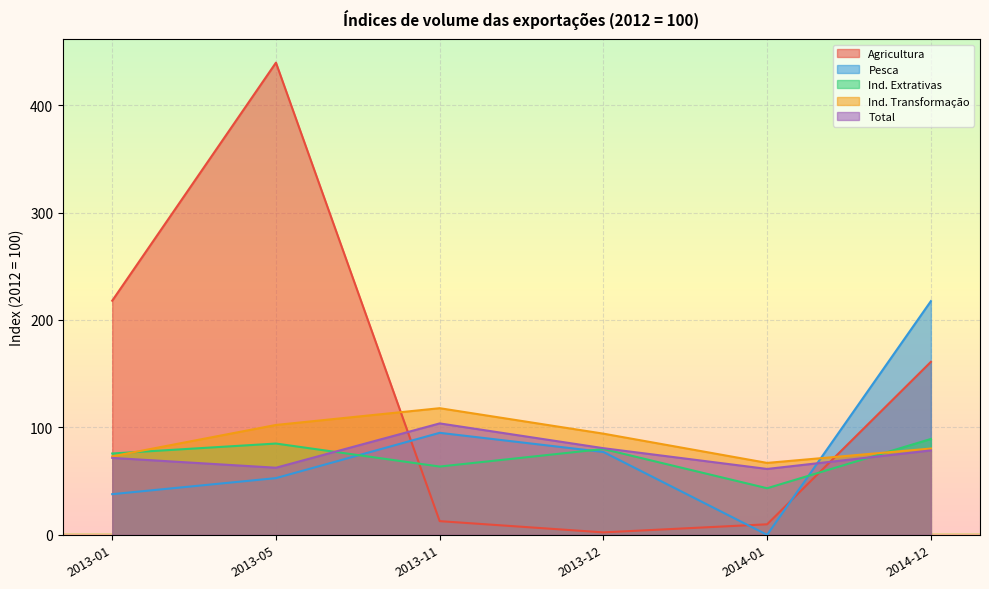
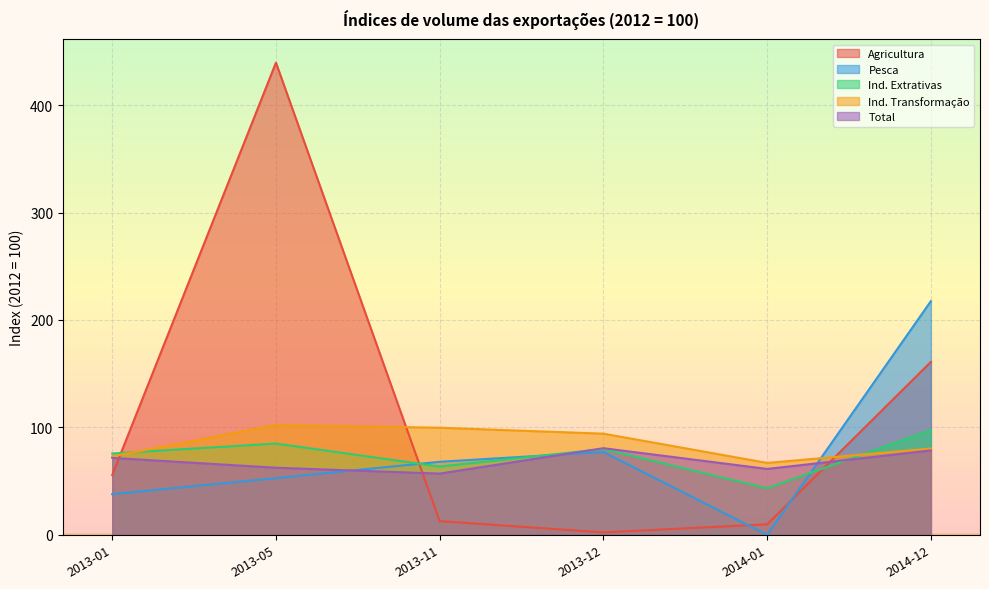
Agricultura, 2013-01: 218 -> 56
Pesca, 2013-11: 95 -> 68
Ind. Transformação, 2013-11: 118 -> 100
Total, 2013-11: 104 -> 57
Ind. Extrativas, 2014-12: 89 -> 97
